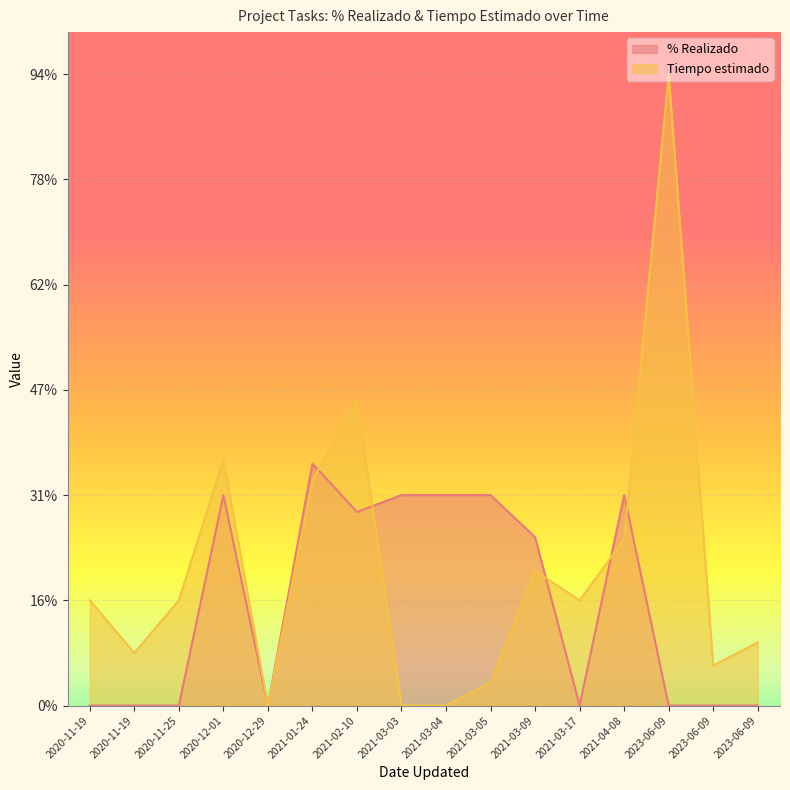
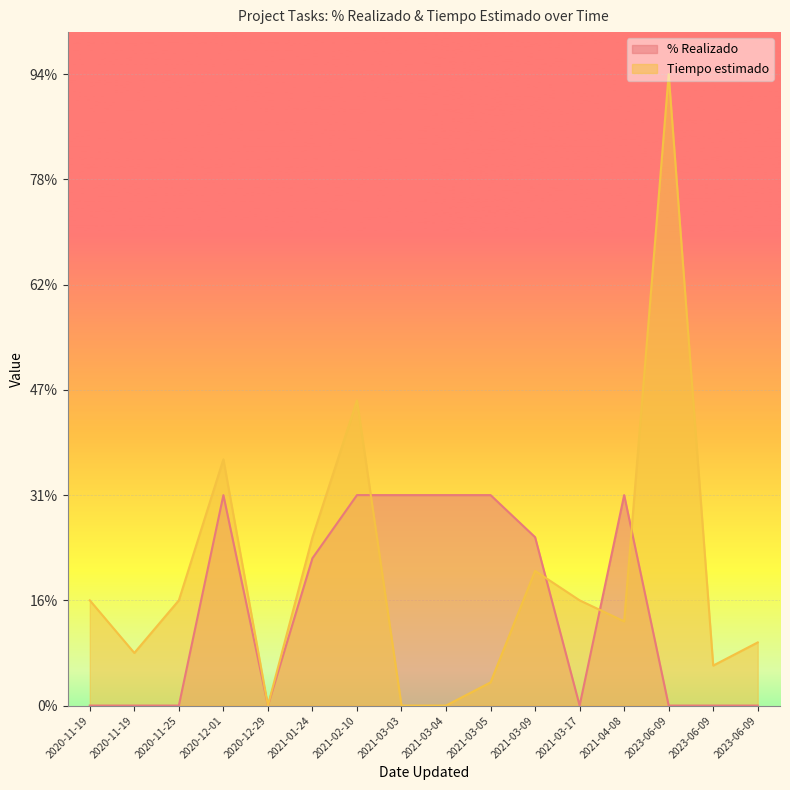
% Realizado, 2021-01-24: 36% -> 22%
Tiempo estimado, 2021-01-24: 34% -> 25%
% Realizado, 2021-02-10: 29% -> 31%
Tiempo estimado, 2021-04-08: 25% -> 13%
